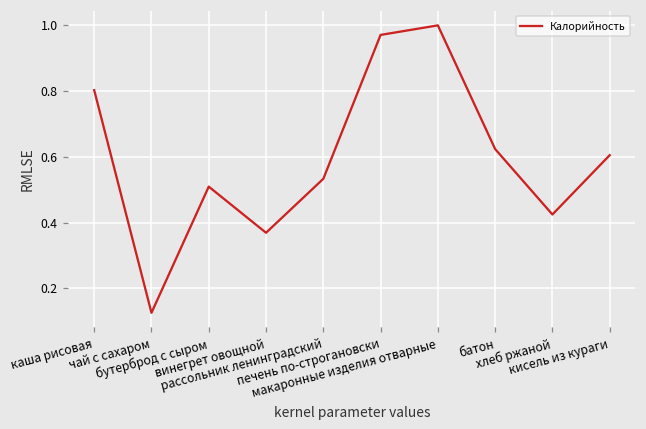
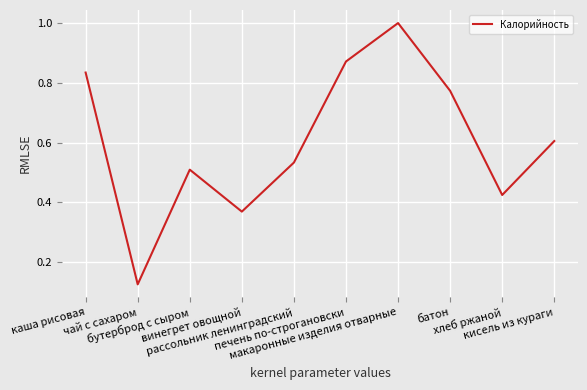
каша рисовая: 0.80 -> 0.83
печень по-строгановски: 0.97 -> 0.87
батон: 0.62 -> 0.77
